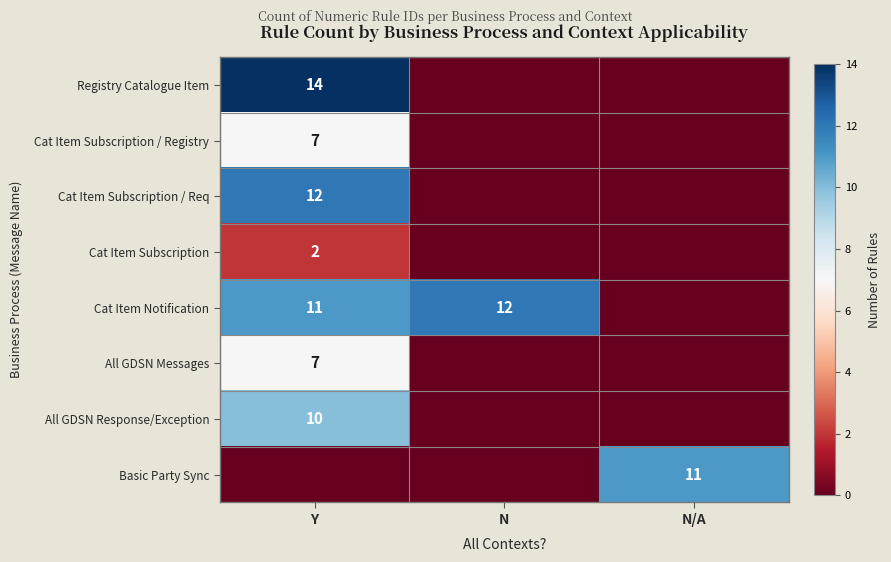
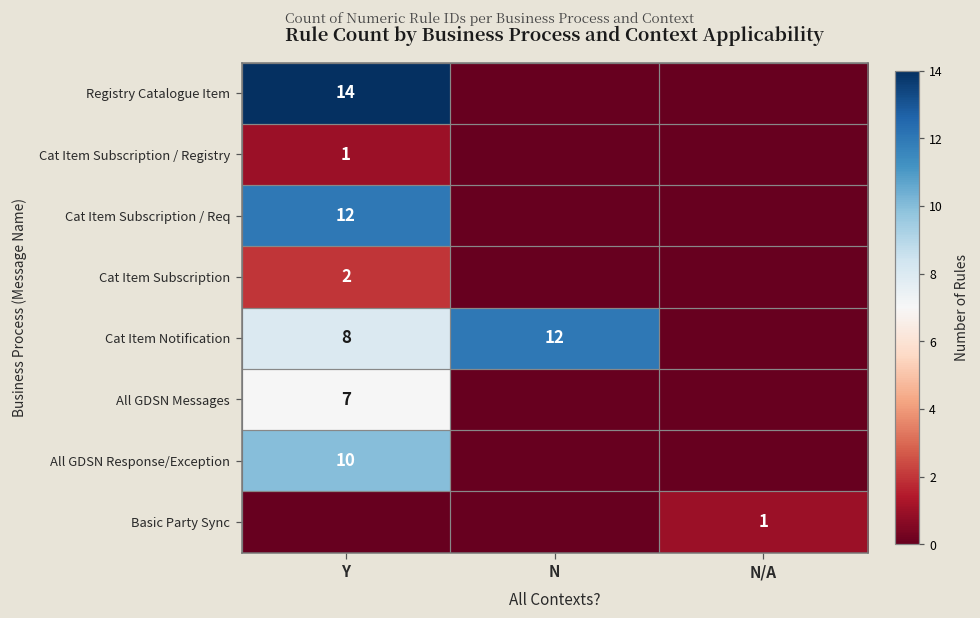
Cat Item Subscription / Registry, Y: 7 -> 1
Cat Item Notification, Y: 11 -> 8
Basic Party Sync, N/A: 11 -> 1
